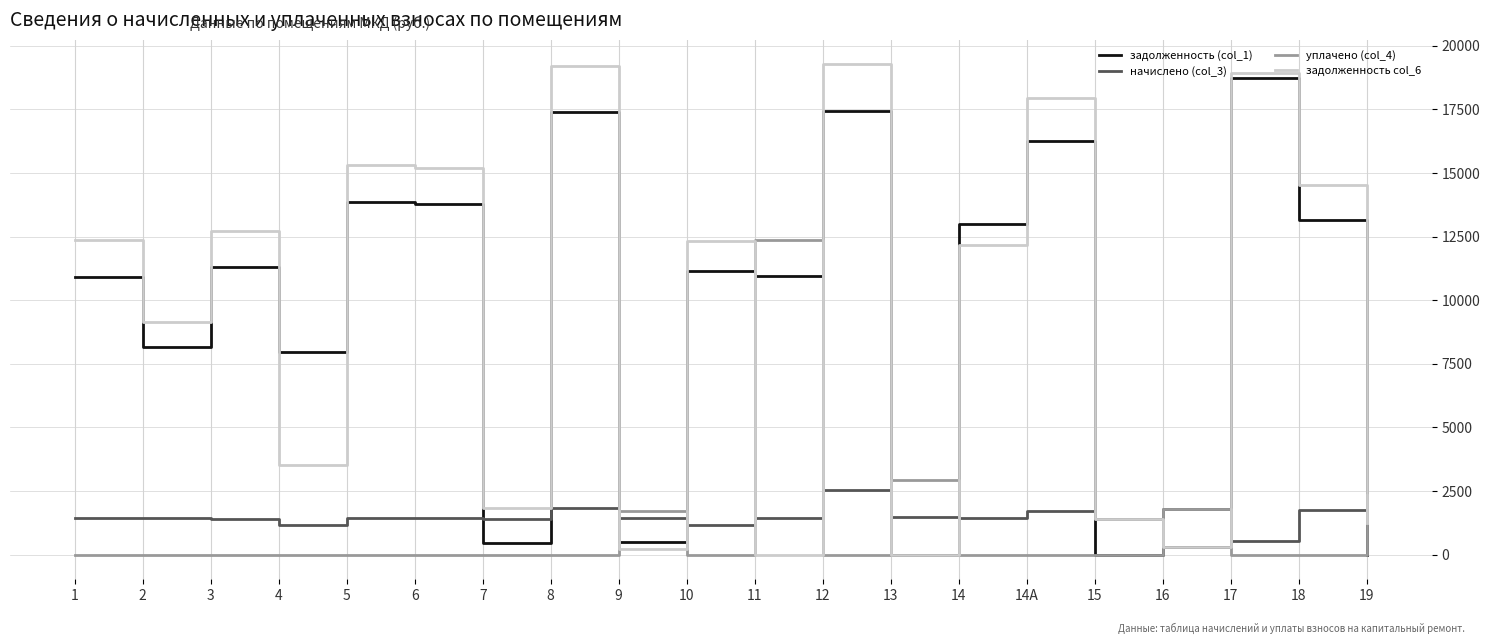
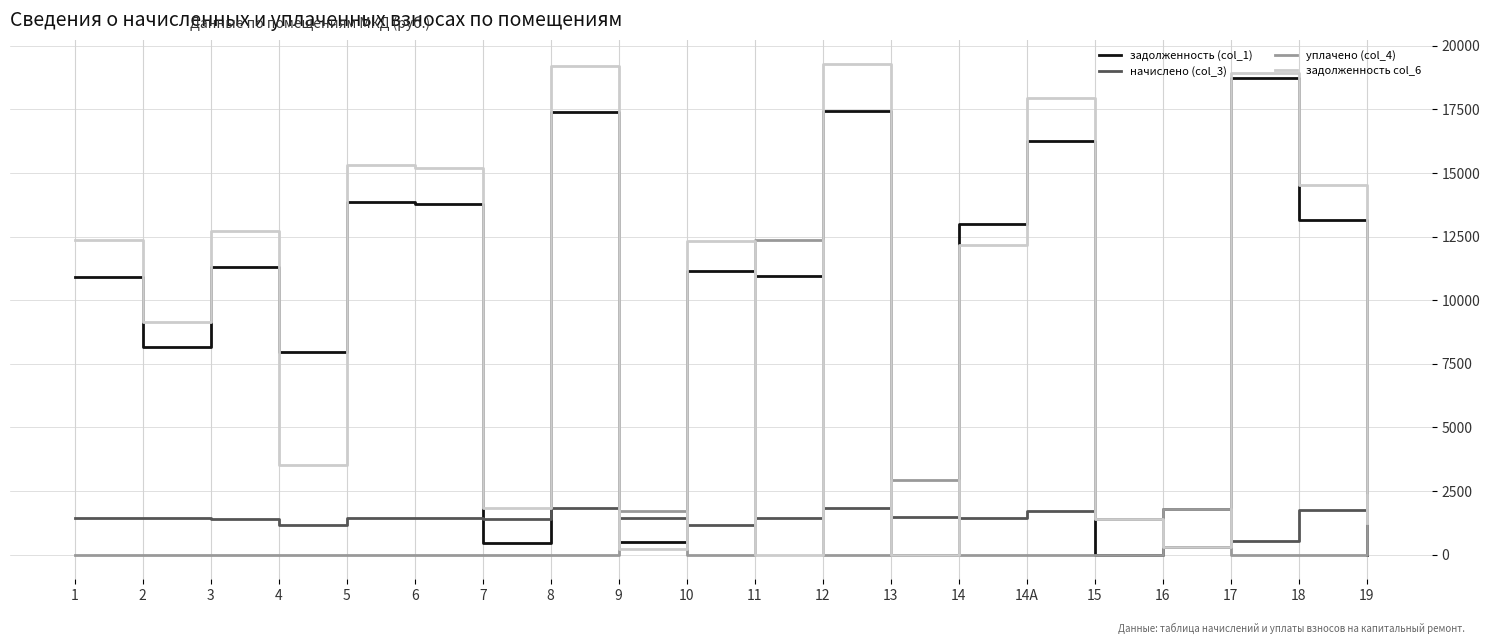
начислено (col_3), 12: 2500 -> 1800
